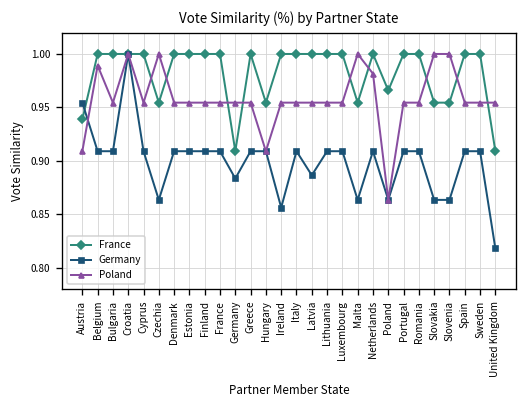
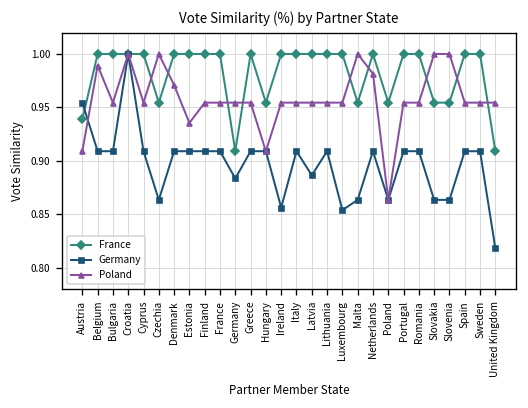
Poland, Denmark: 0.95 -> 0.97
Poland, Estonia: 0.95 -> 0.94
Germany, Luxembourg: 0.91 -> 0.85
France, Poland: 0.97 -> 0.95
